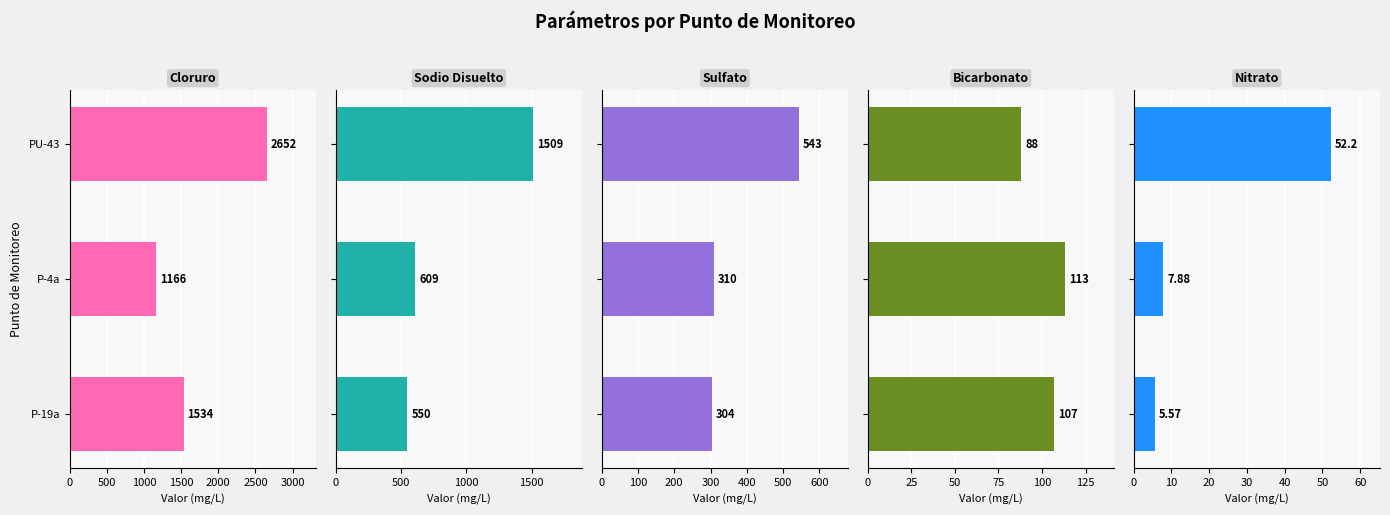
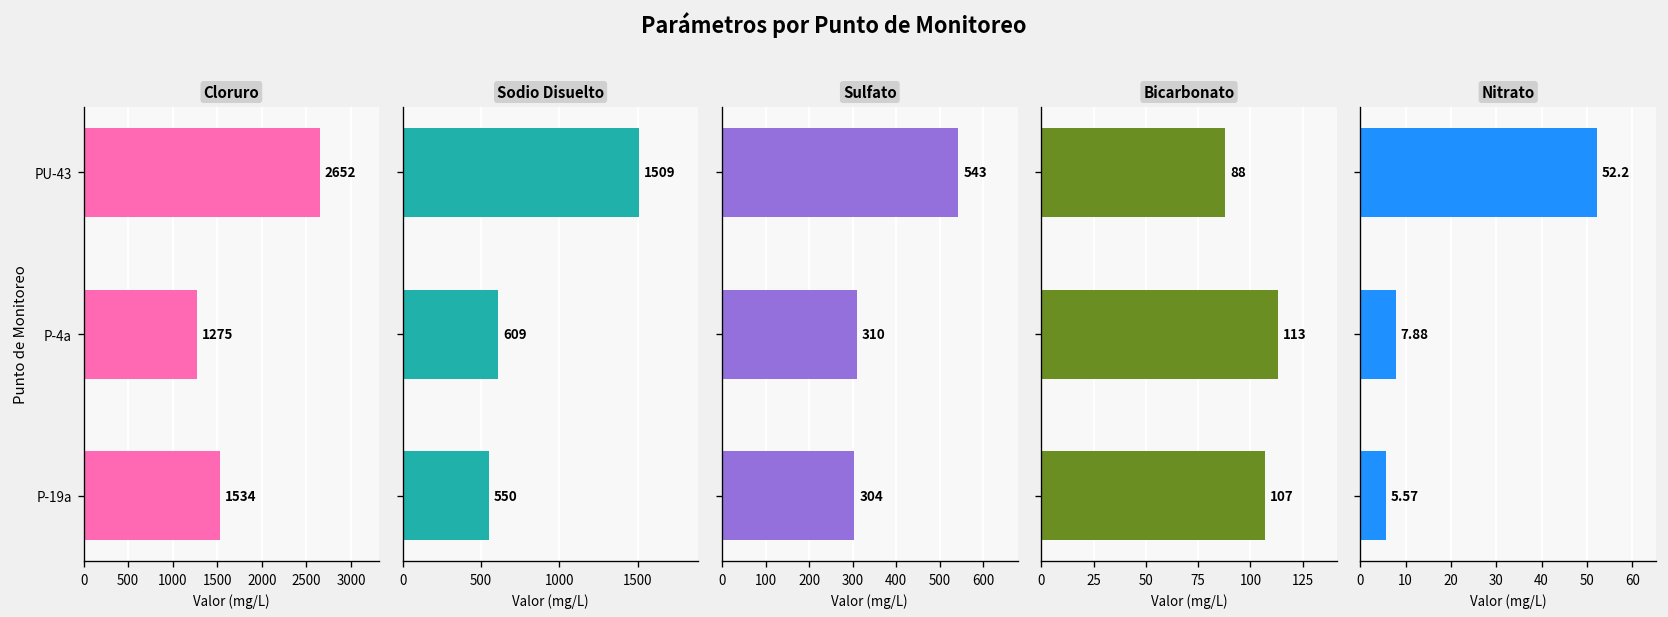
Cloruro, P-4a: 1166 -> 1275
